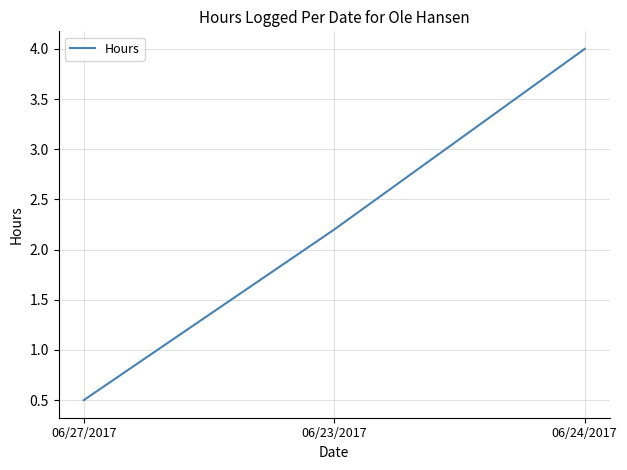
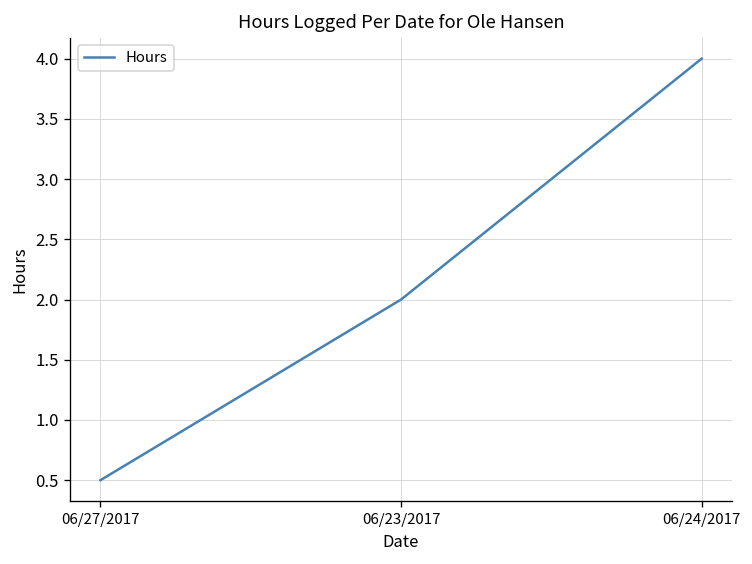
06/23/2017: 2.2 -> 2.0
